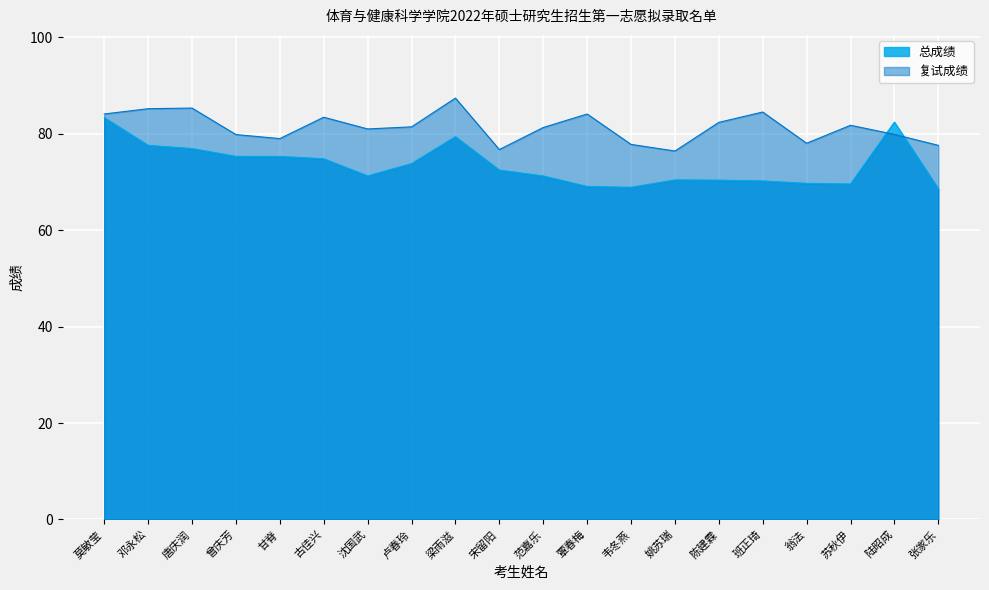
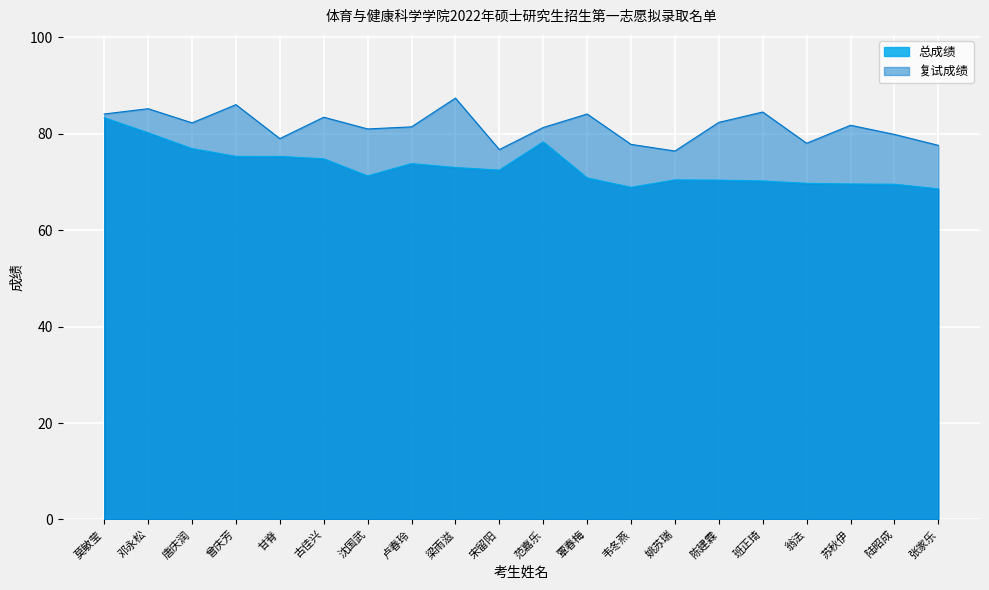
总成绩, 邓永松: 78 -> 80
复试成绩, 唐庆润: 85 -> 82
复试成绩, 曾庆芳: 80 -> 86
总成绩, 梁雨滋: 79 -> 73
总成绩, 范嘉乐: 71 -> 78
总成绩, 覃春梅: 69 -> 71
总成绩, 陆昭成: 82 -> 70
